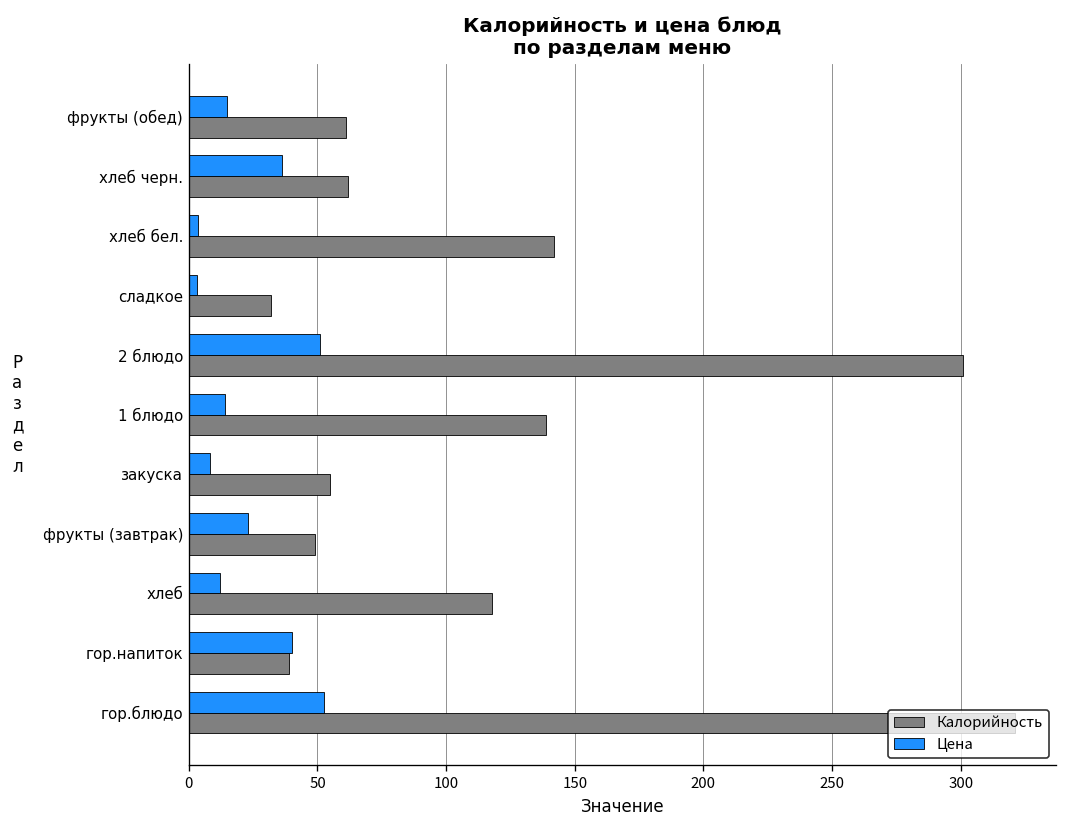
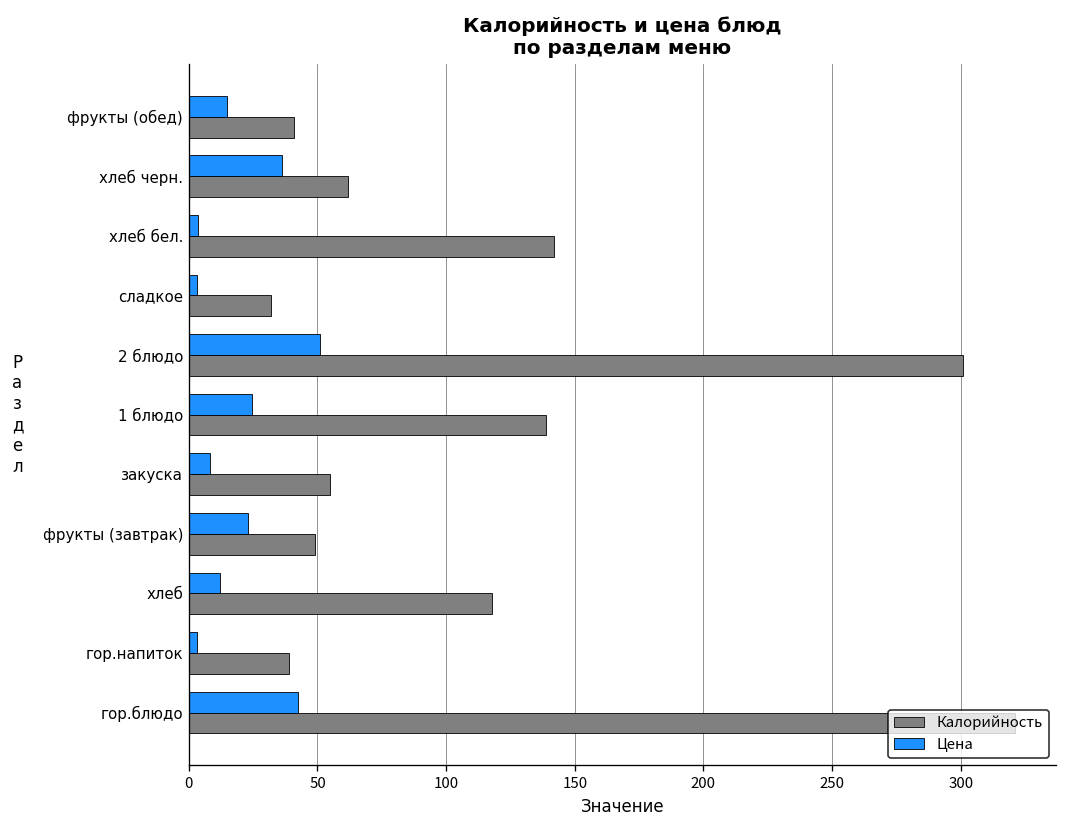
Калорийность, фрукты (обед): 61 -> 41
Цена, 1 блюдо: 14 -> 25
Цена, гор.напиток: 40 -> 3
Цена, гор.блюдо: 52 -> 42
